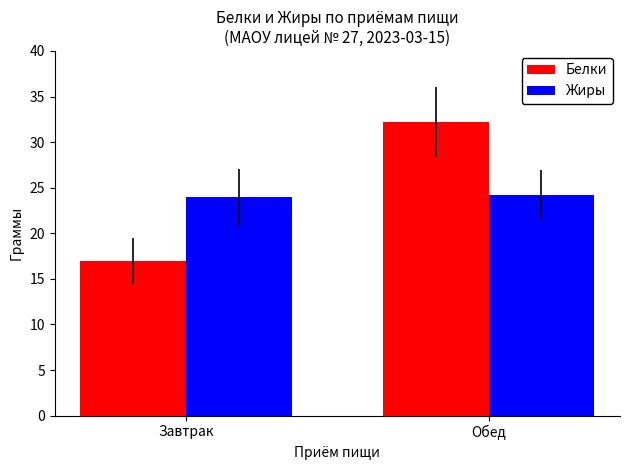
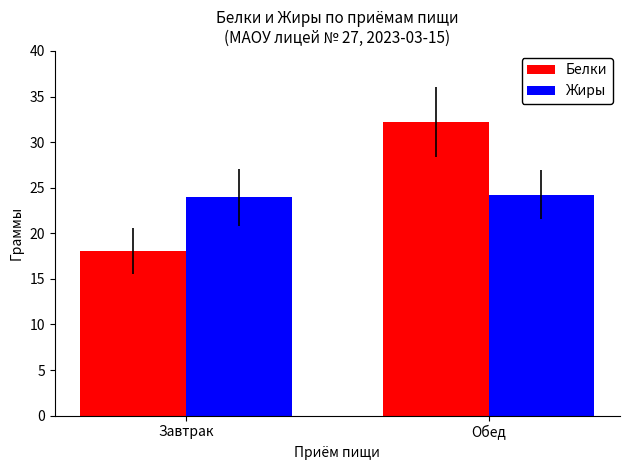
Белки, Завтрак: 17 -> 18
